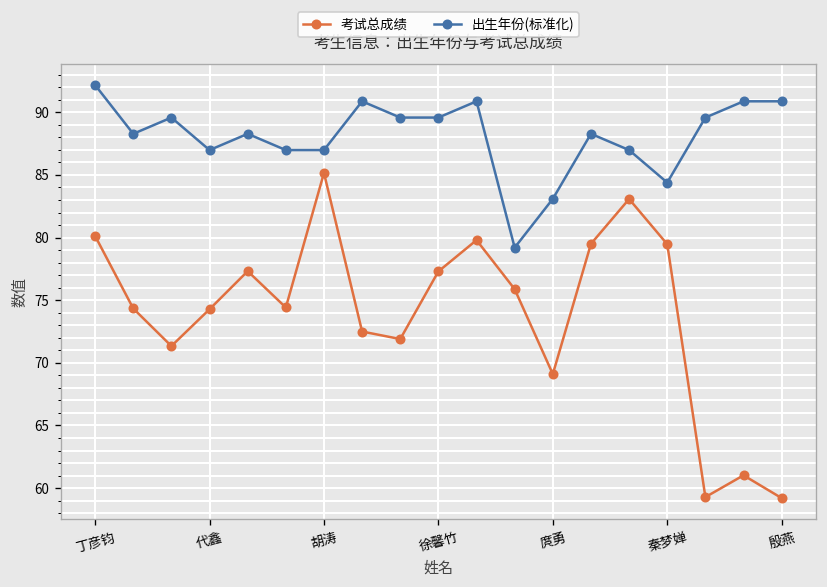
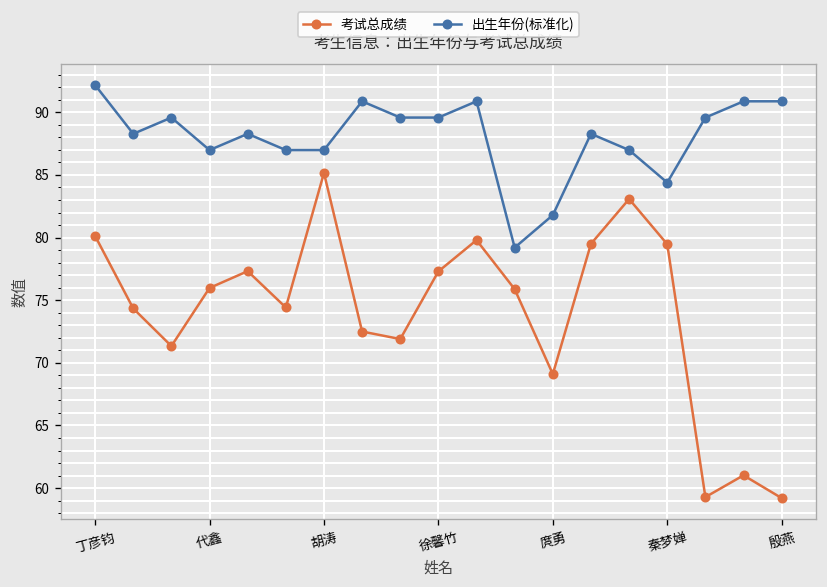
考试总成绩, 代鑫: 74.3 -> 76.0
出生年份(标准化), 庹勇: 83.1 -> 81.8
